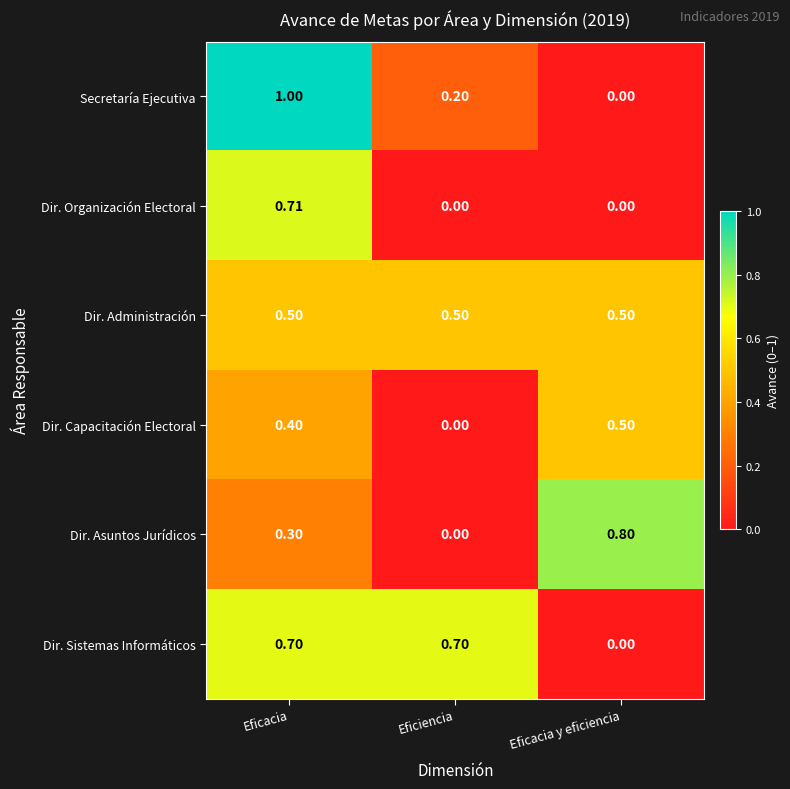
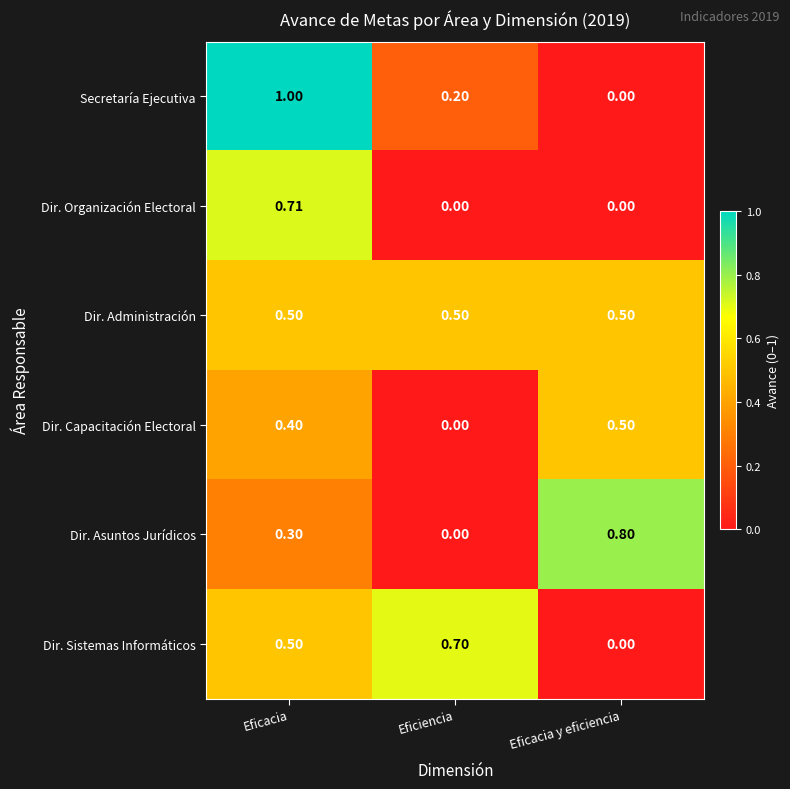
Dir. Sistemas Informáticos, Eficacia: 0.70 -> 0.50
